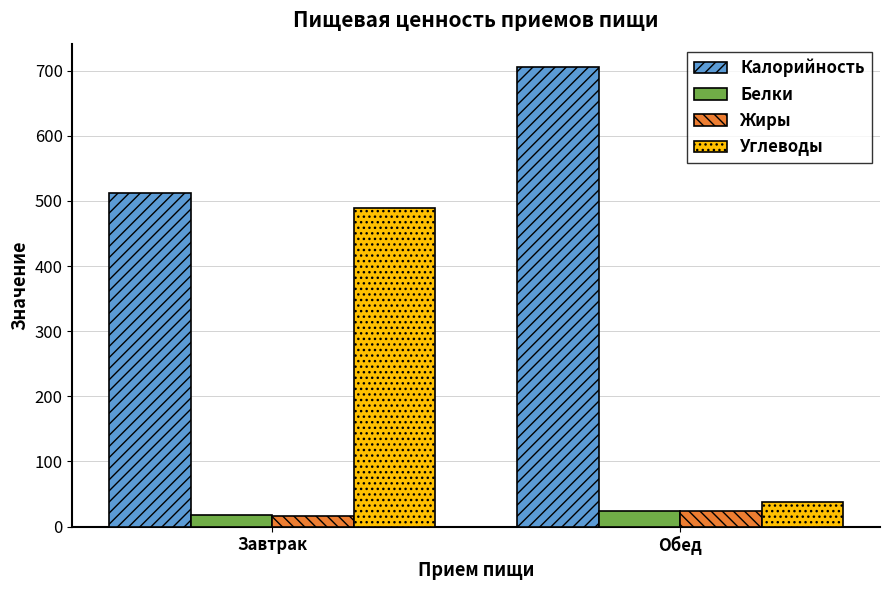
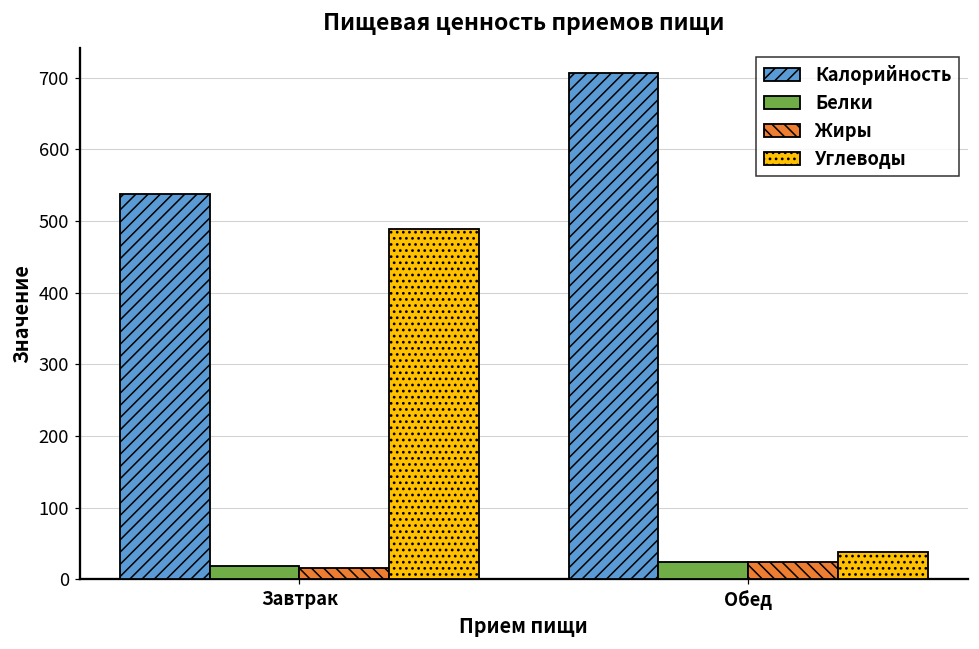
Калорийность, Завтрак: 510 -> 540
